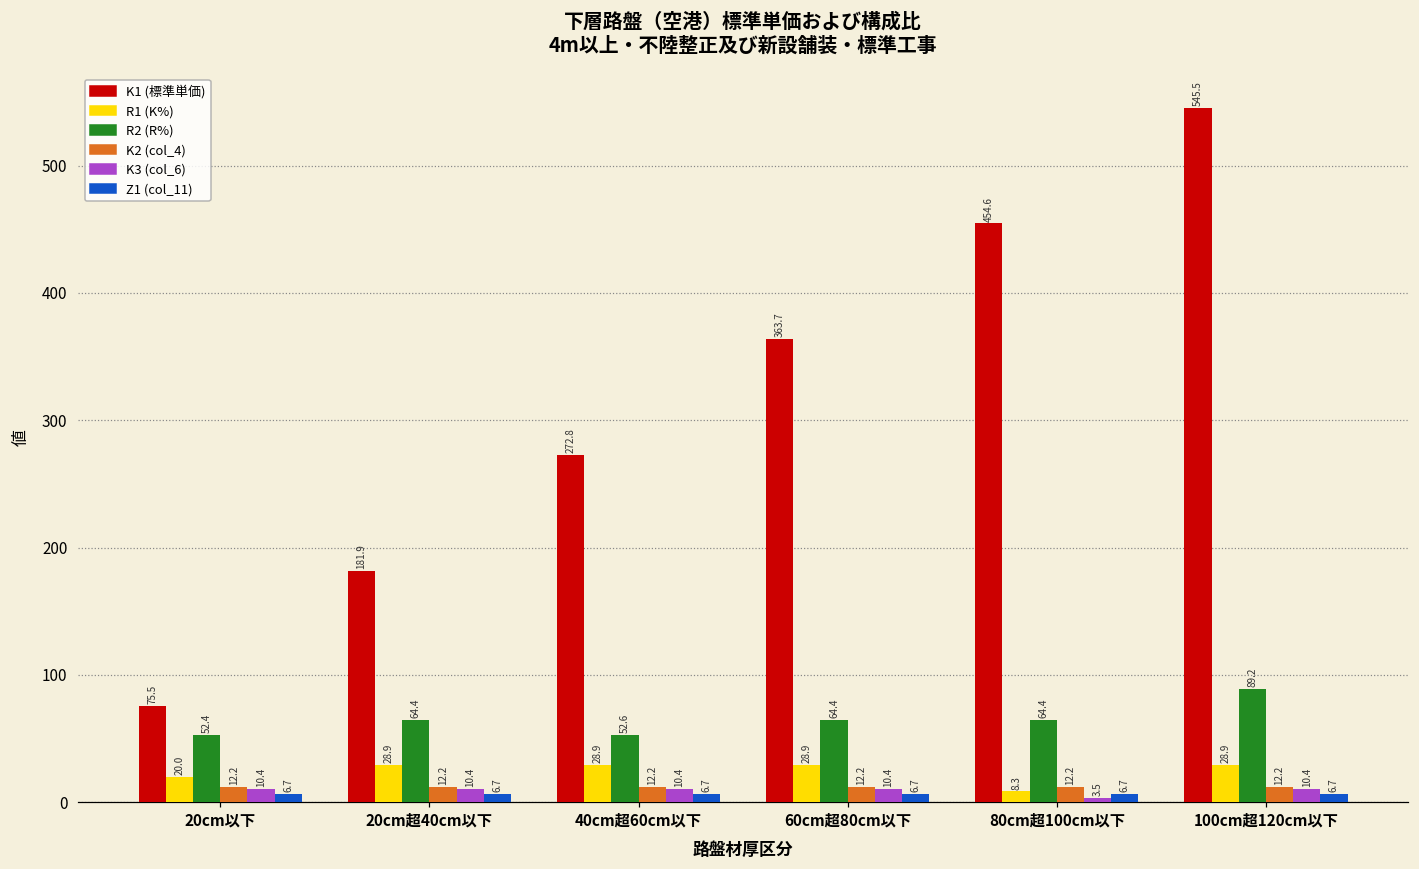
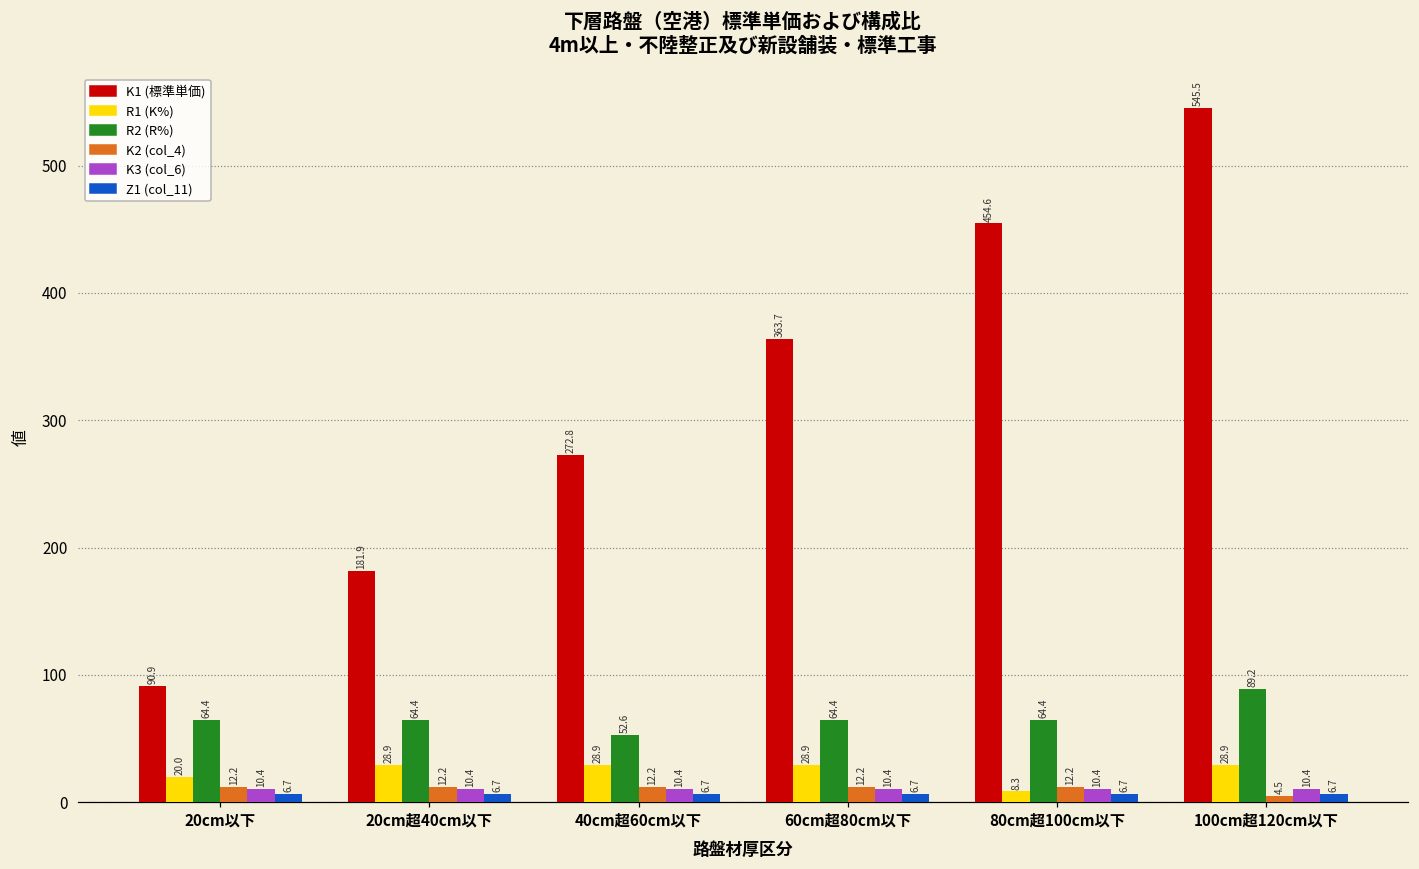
K1 (標準単価), 20cm以下: 75.5 -> 90.9
R2 (R%), 20cm以下: 52.4 -> 64.4
K3 (col_6), 80cm超100cm以下: 3.5 -> 10.4
K2 (col_4), 100cm超120cm以下: 12.2 -> 4.5
